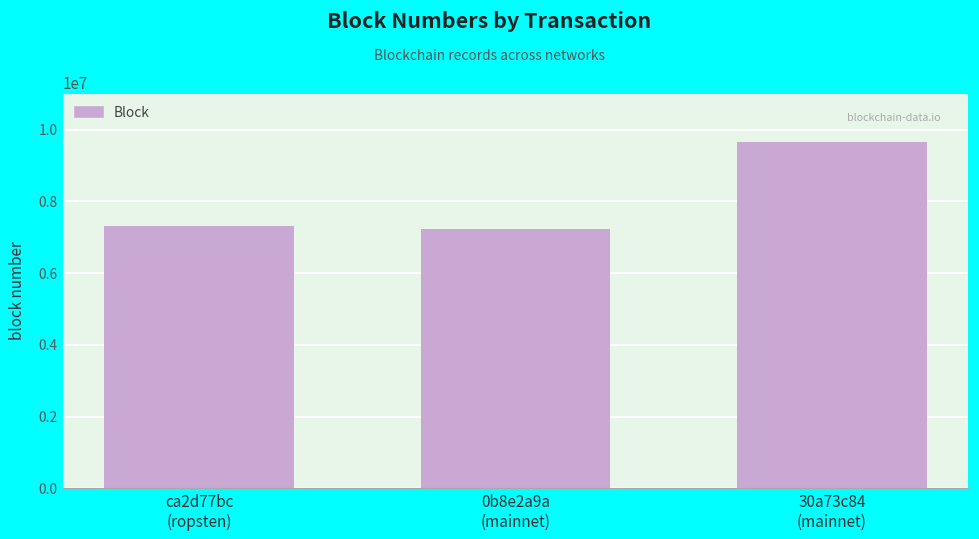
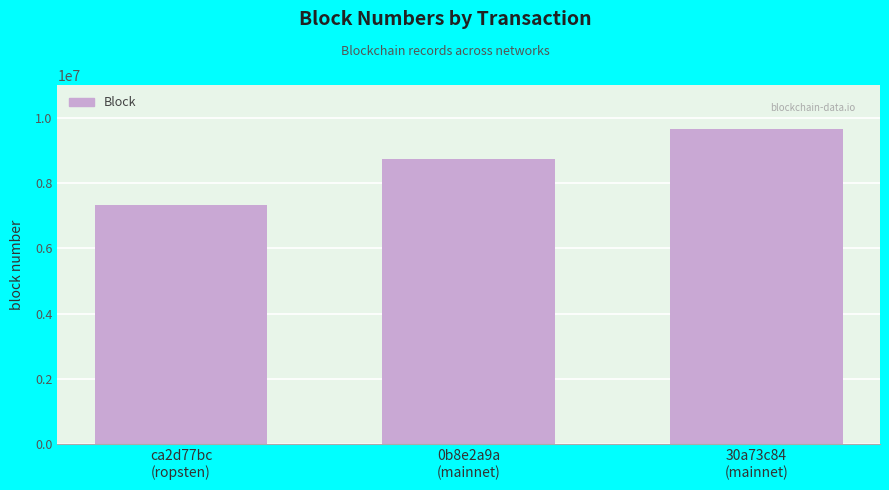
0b8e2a9a (mainnet): 7200000 -> 8700000
